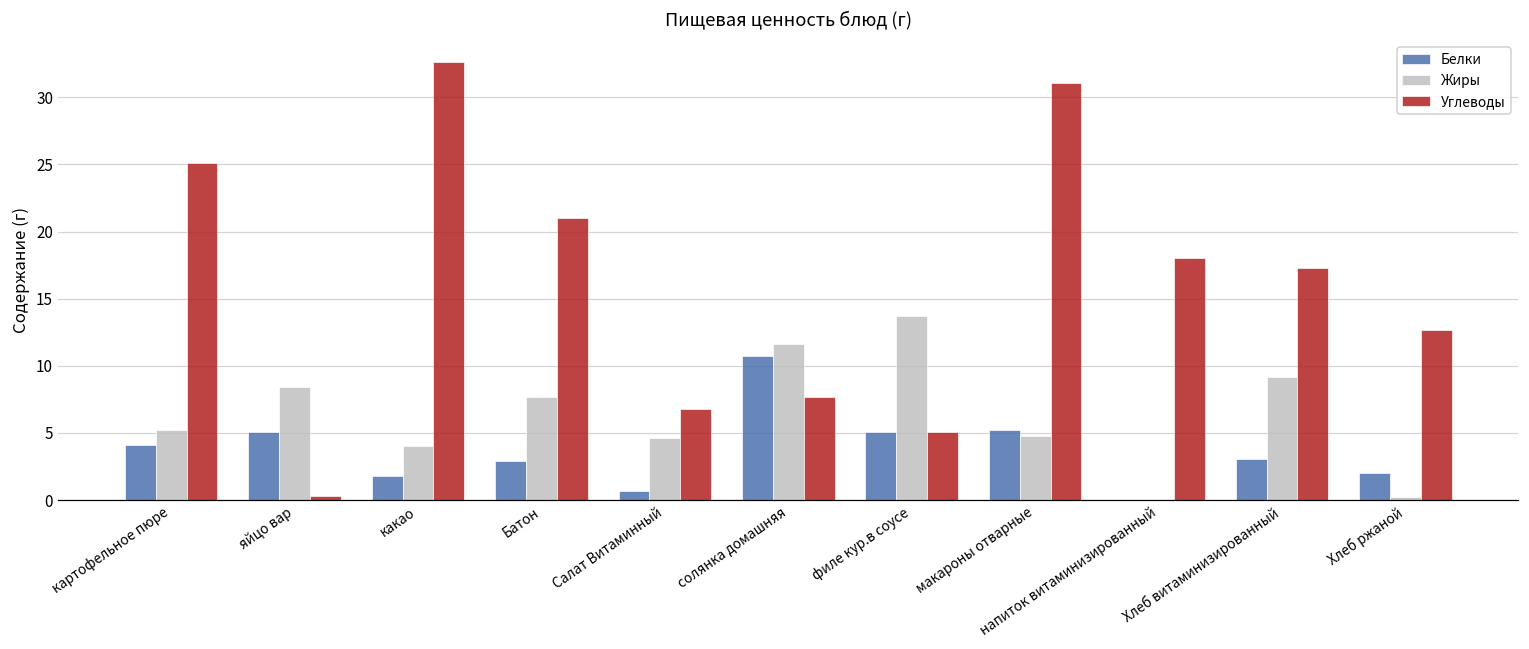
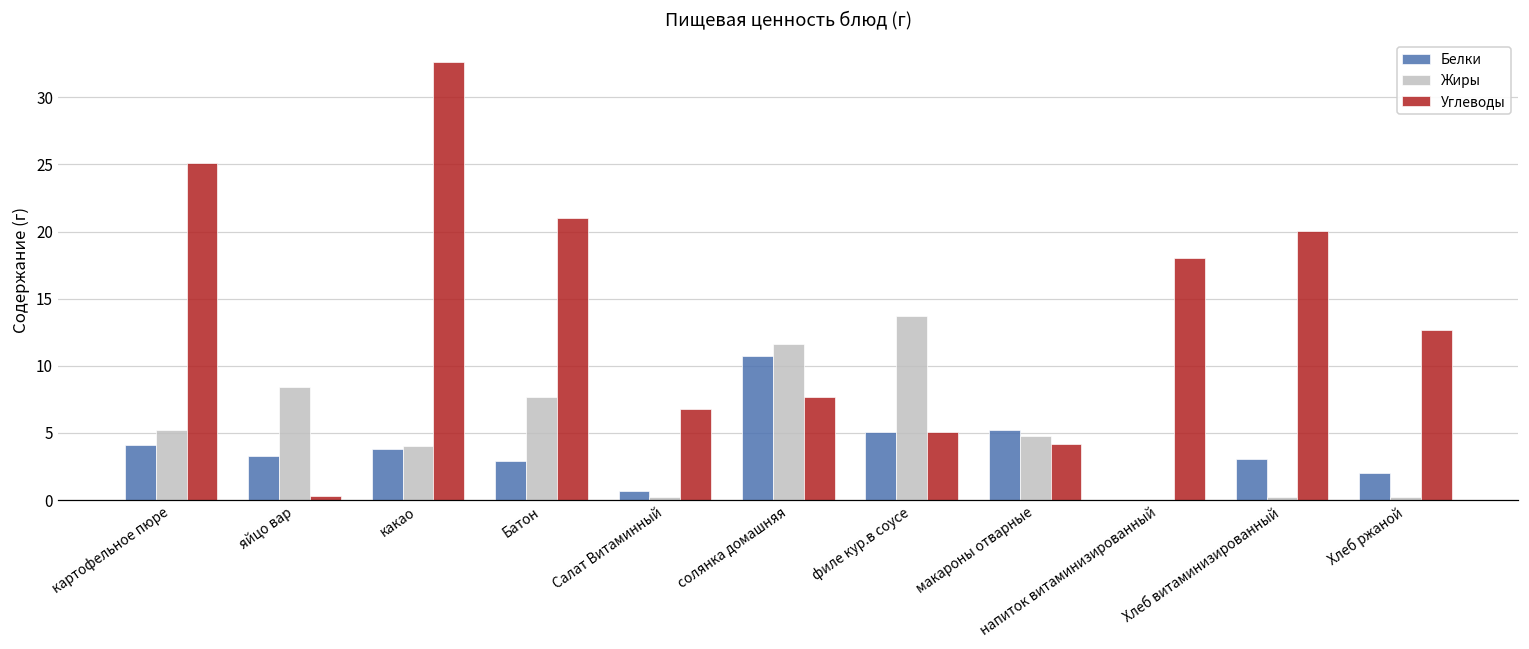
Белки, яйцо вар: 5.1 -> 3.3
Белки, какао: 1.8 -> 3.8
Жиры, Салат Витаминный: 4.6 -> 0.2
Углеводы, макароны отварные: 31.1 -> 4.2
Жиры, Хлеб витаминизированный: 9.2 -> 0.3
Углеводы, Хлеб витаминизированный: 17.3 -> 20.1
